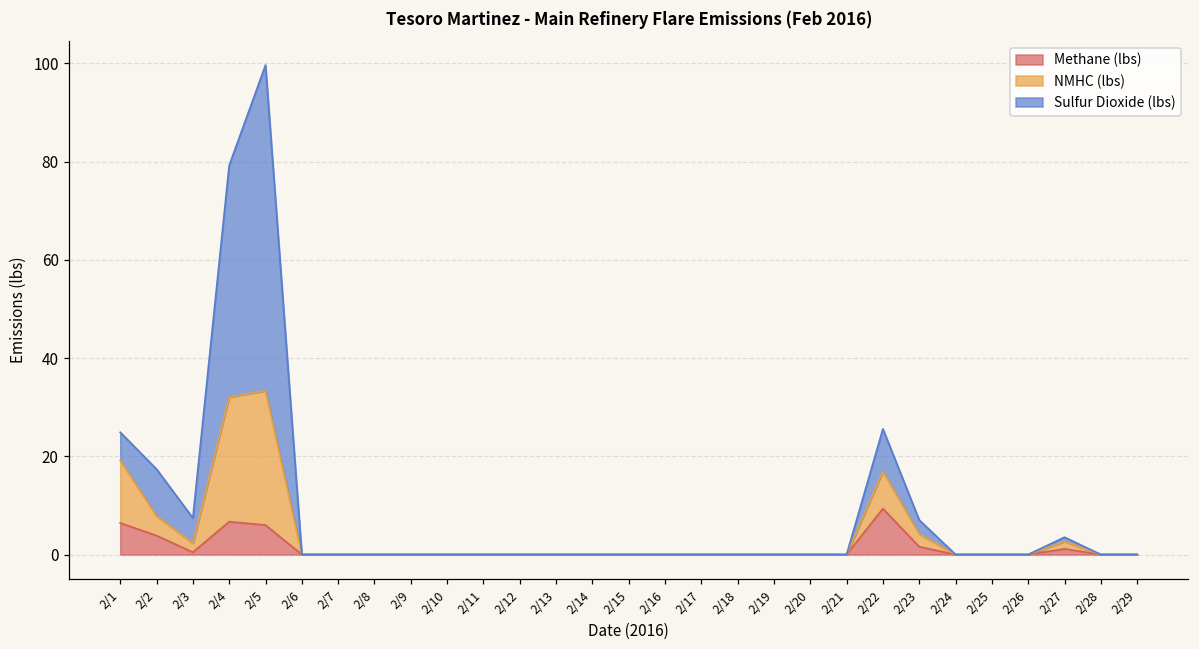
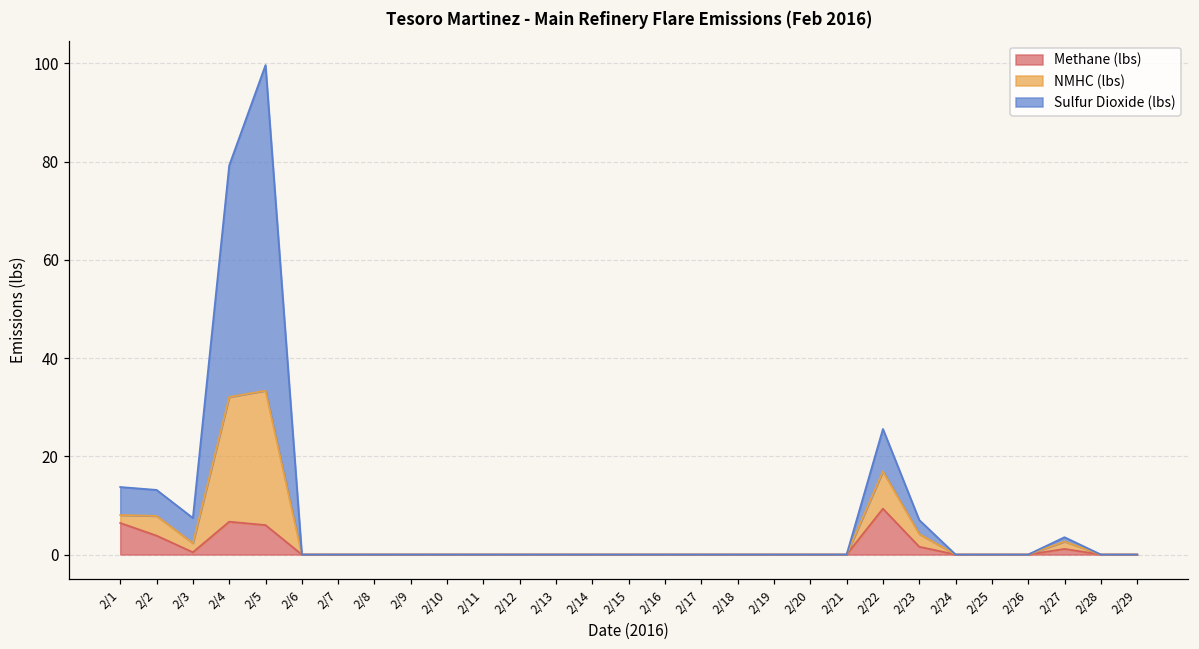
NMHC (lbs), 2/1: 13 -> 2
Sulfur Dioxide (lbs), 2/2: 10 -> 5
